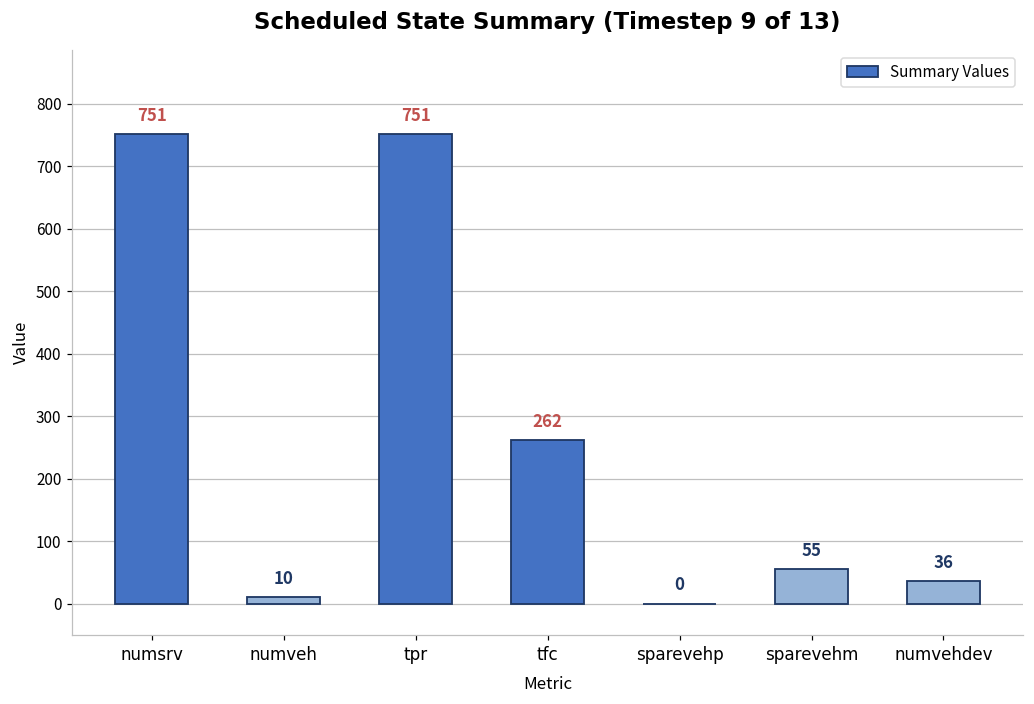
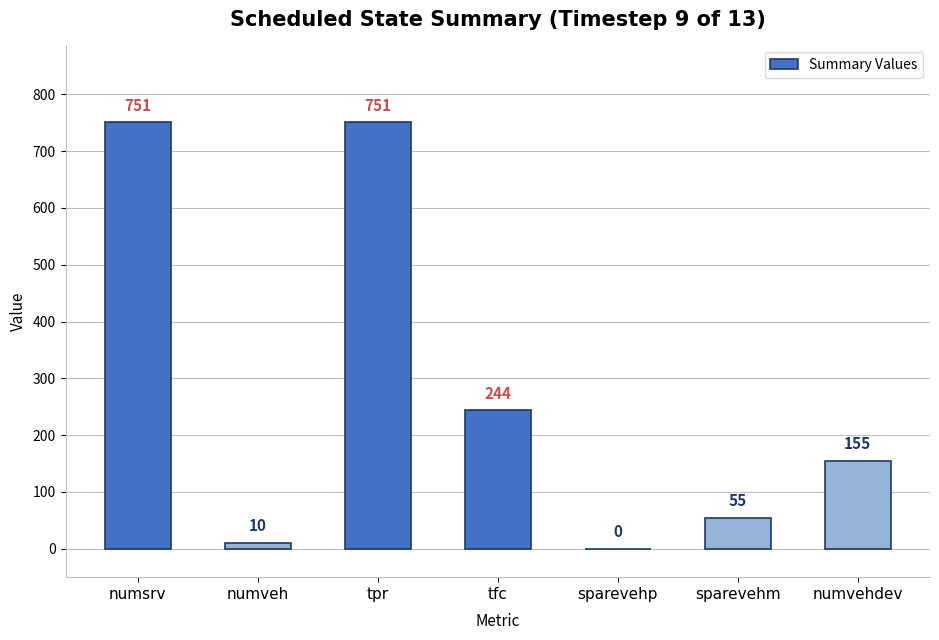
tfc: 262 -> 244
numvehdev: 36 -> 155
